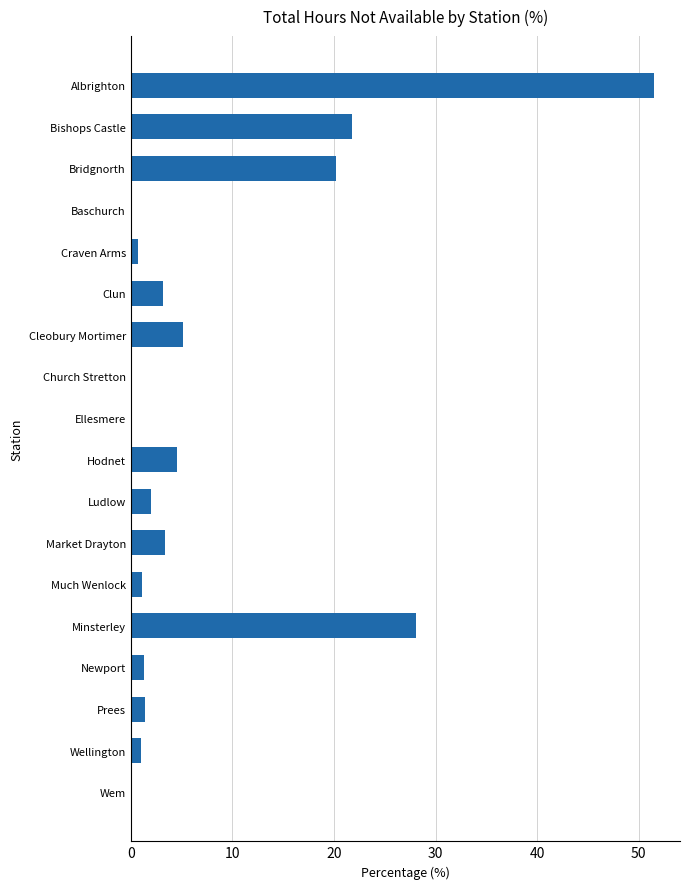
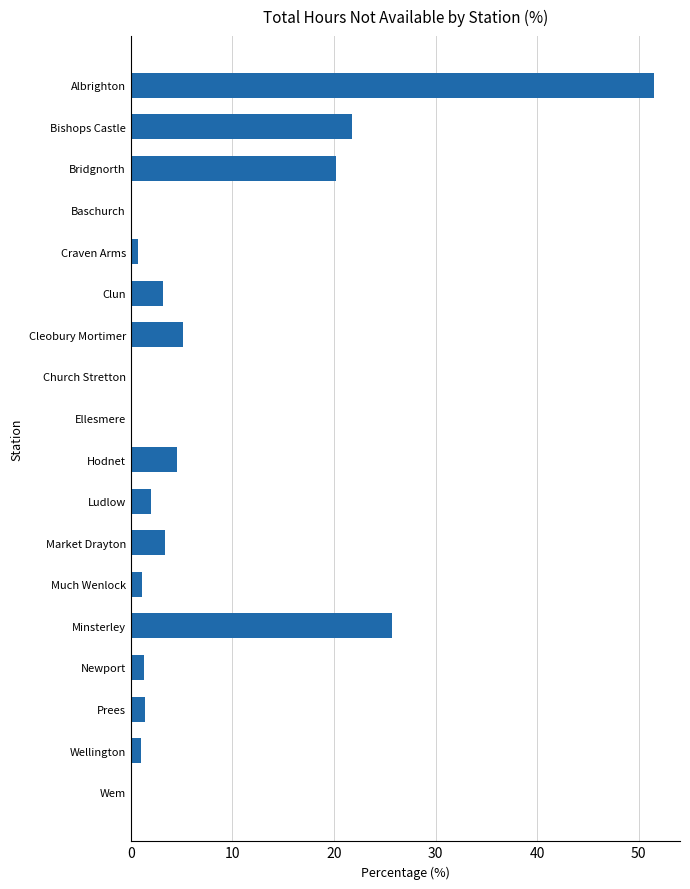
Minsterley: 28.1 -> 25.7
